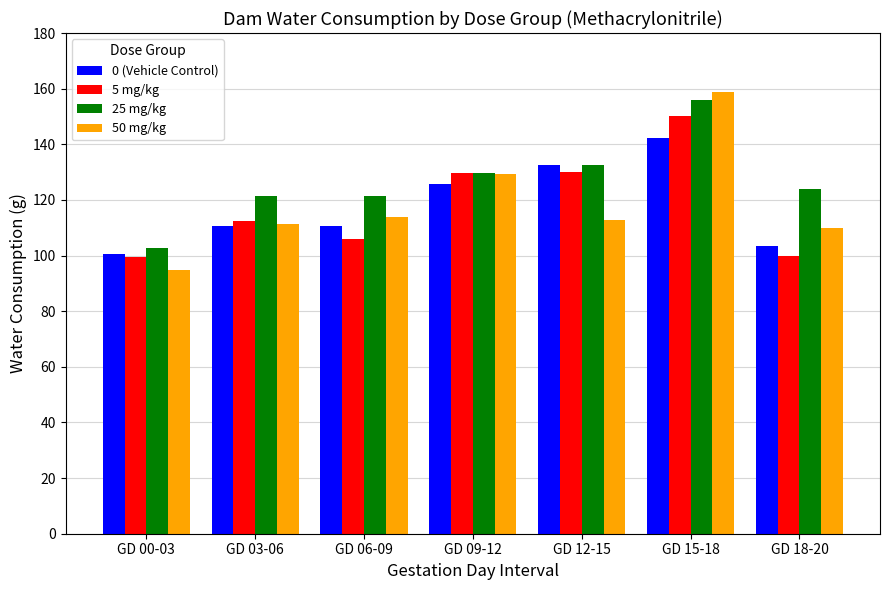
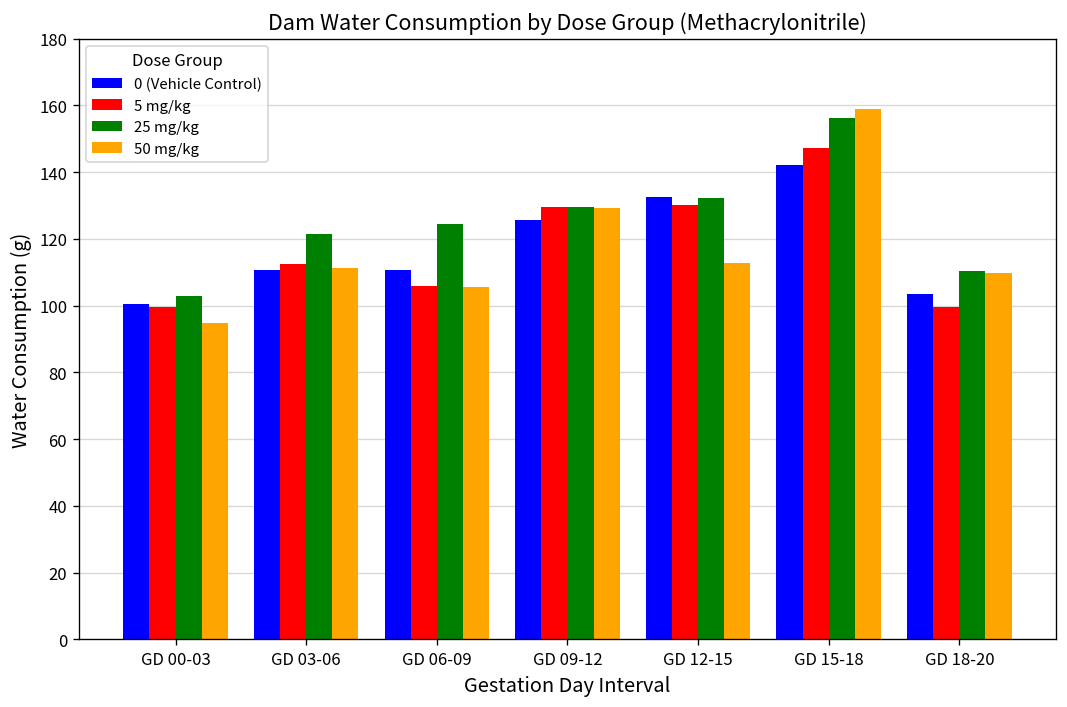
25 mg/kg, GD 06-09: 121 -> 125
50 mg/kg, GD 06-09: 114 -> 106
5 mg/kg, GD 15-18: 150 -> 147
25 mg/kg, GD 18-20: 124 -> 110
